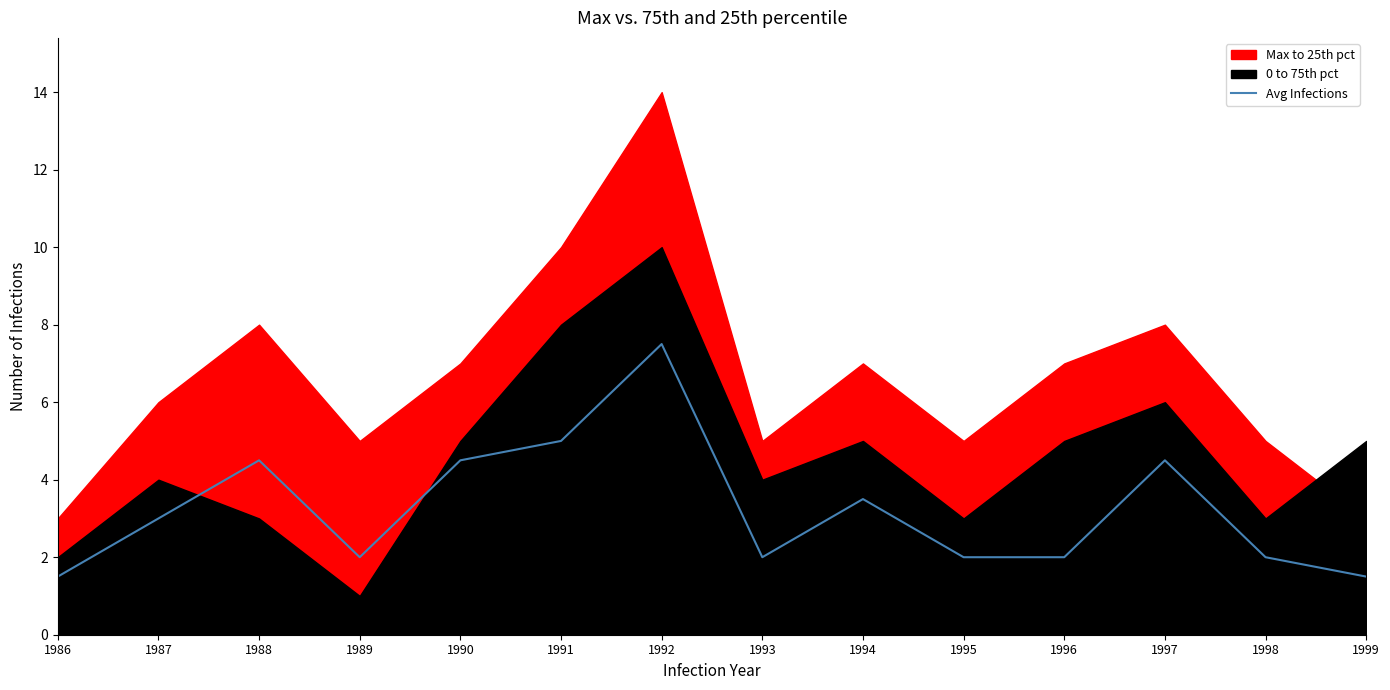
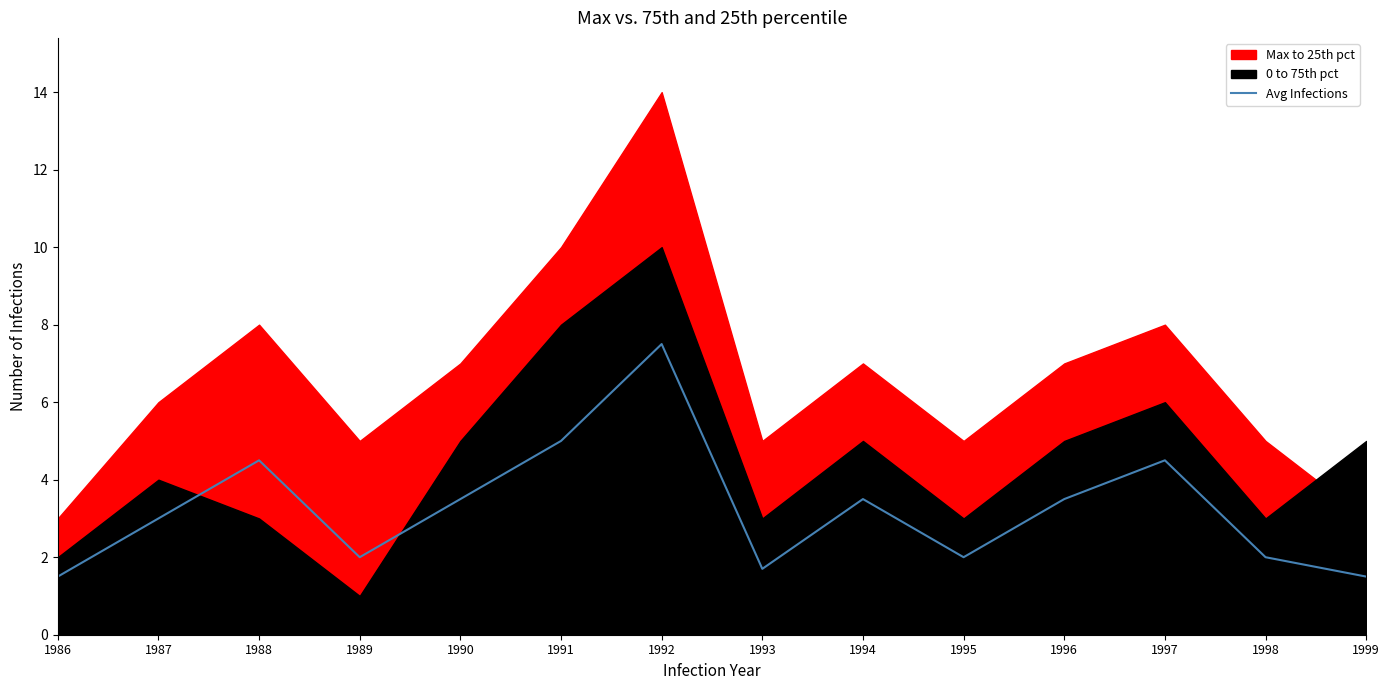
Avg Infections, 1990: 4.5 -> 3.5
Avg Infections, 1993: 2.0 -> 1.7
0 to 75th pct, 1993: 4 -> 3
Avg Infections, 1996: 2.0 -> 3.5
